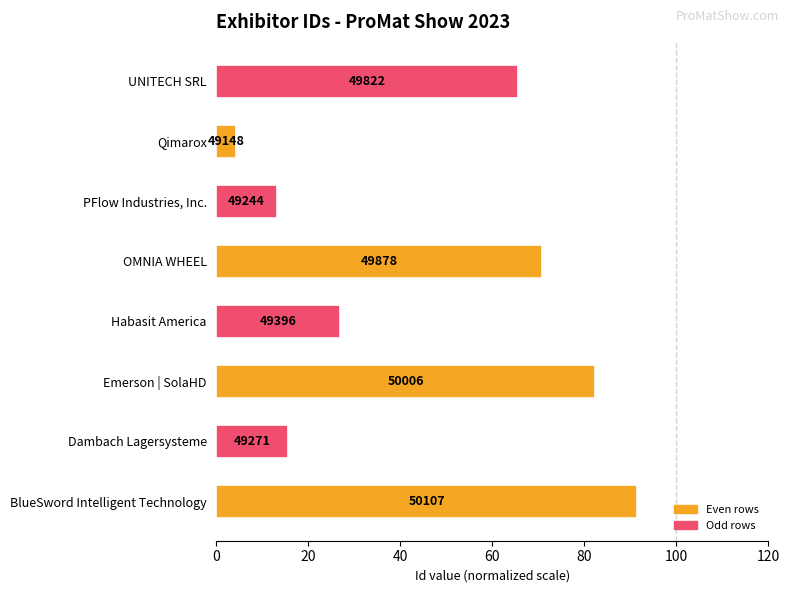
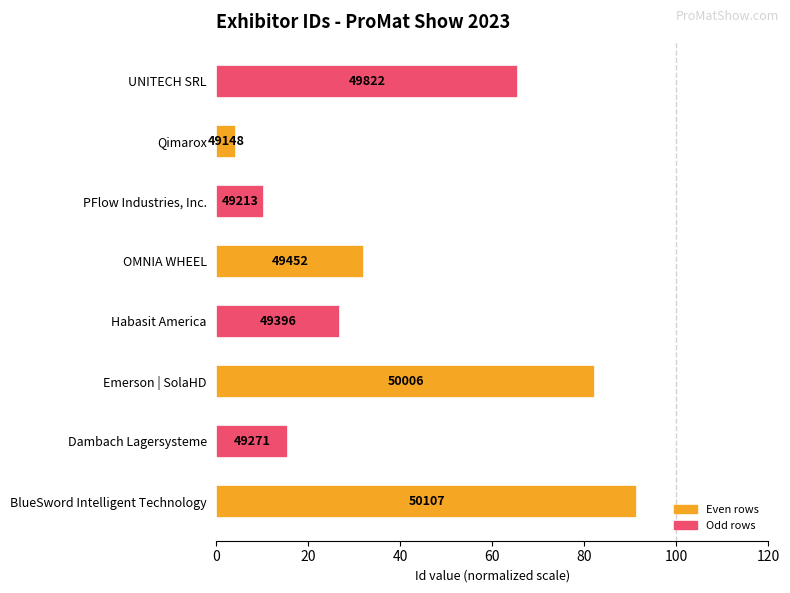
PFlow Industries, Inc.: 49244 -> 49213
OMNIA WHEEL: 49878 -> 49452
